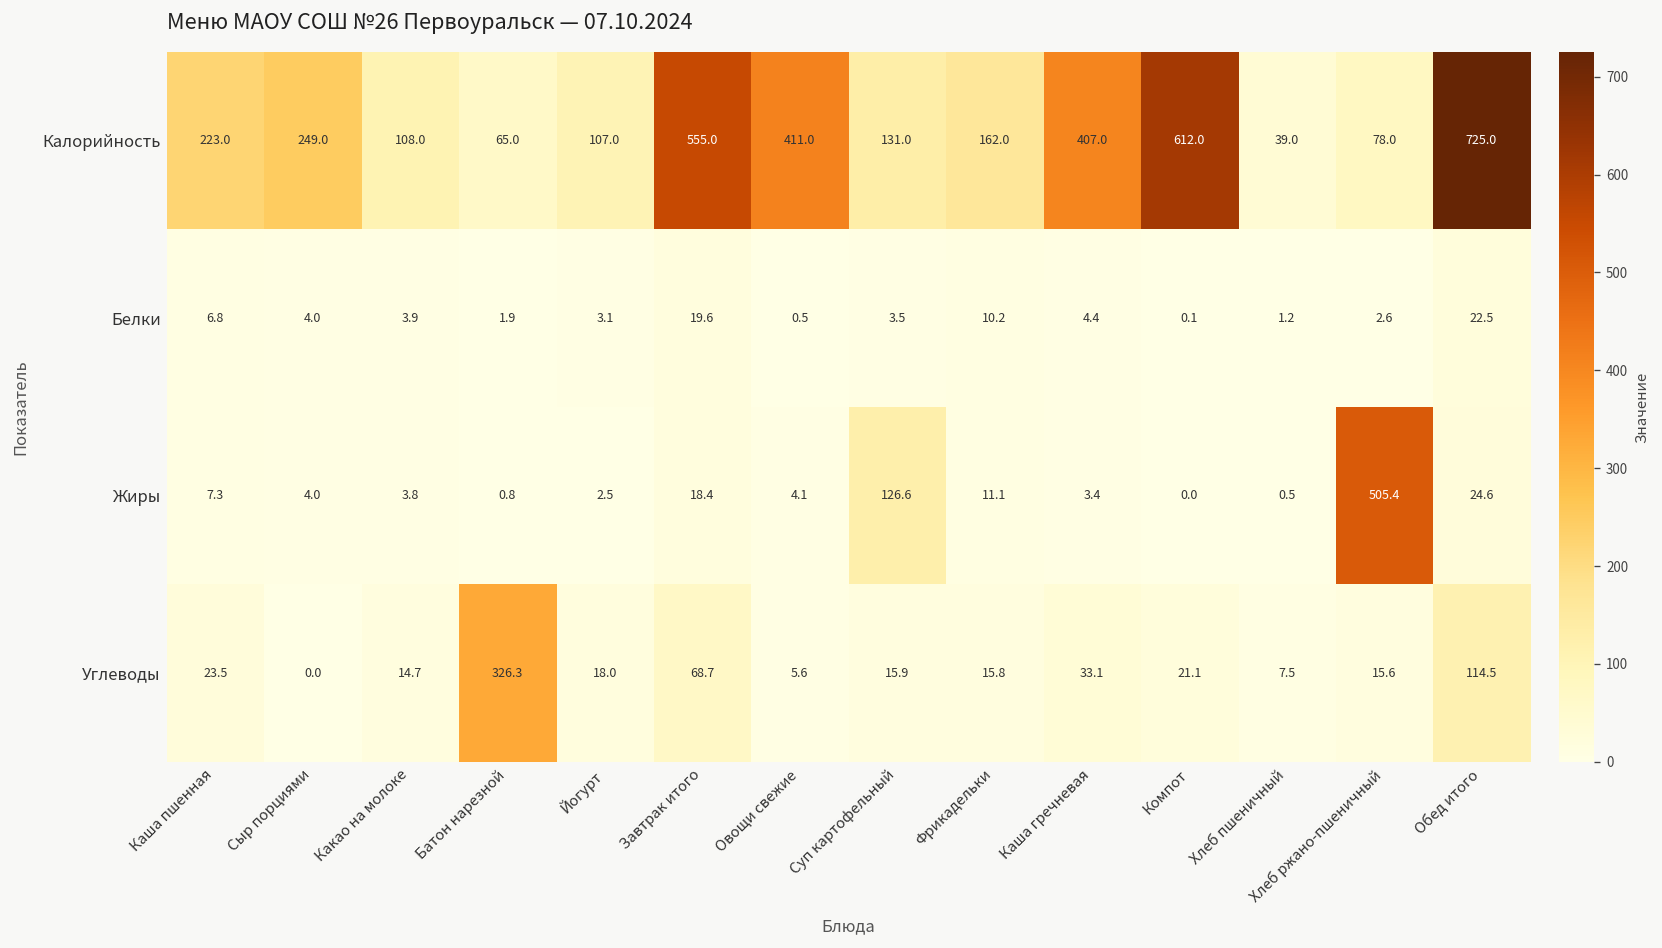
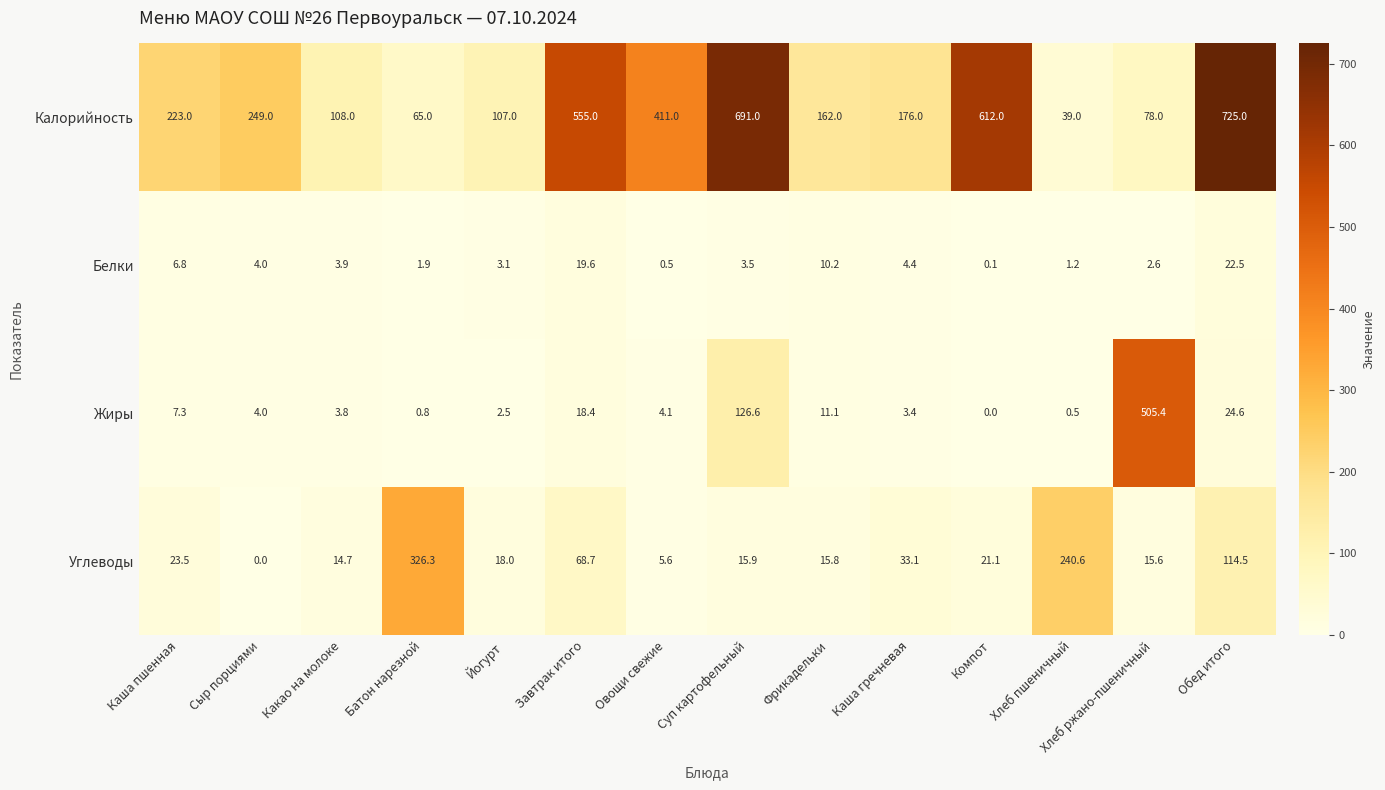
Калорийность, Суп картофельный: 131.0 -> 691.0
Калорийность, Каша гречневая: 407.0 -> 176.0
Углеводы, Хлеб пшеничный: 7.5 -> 240.6
